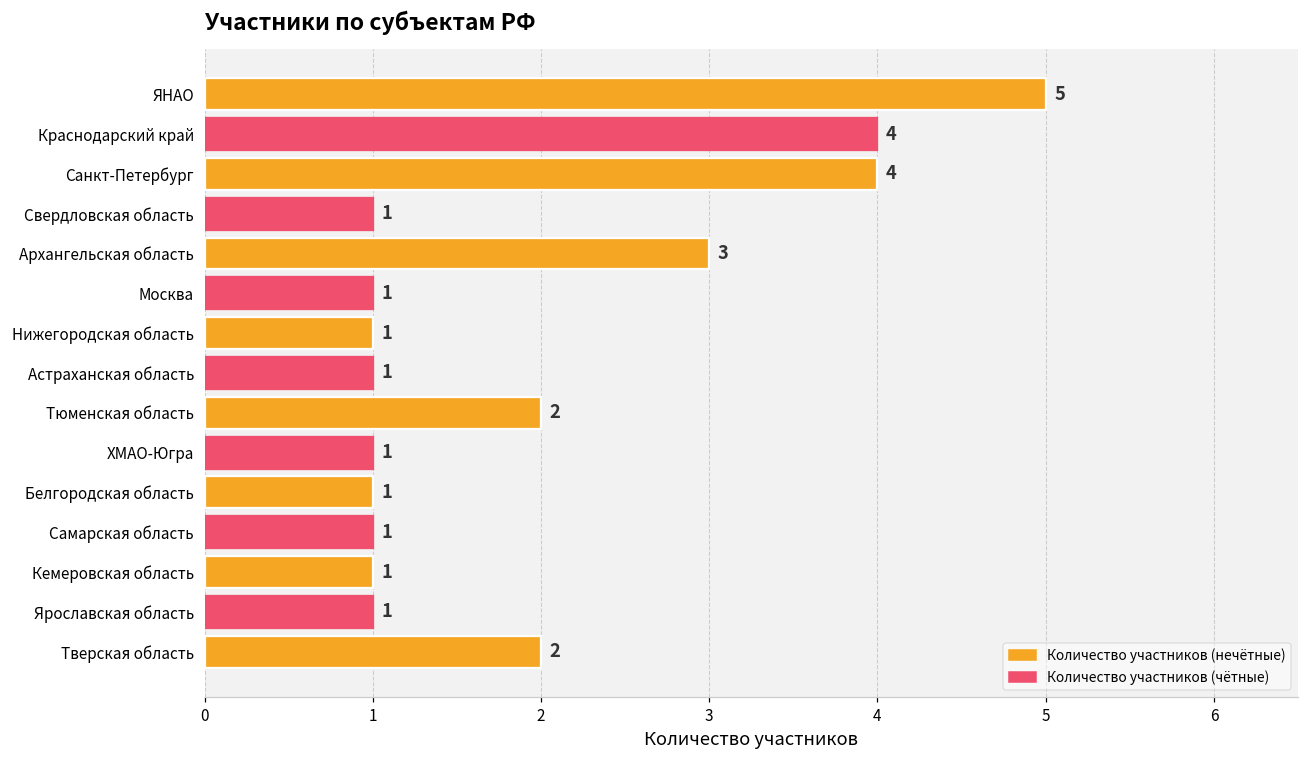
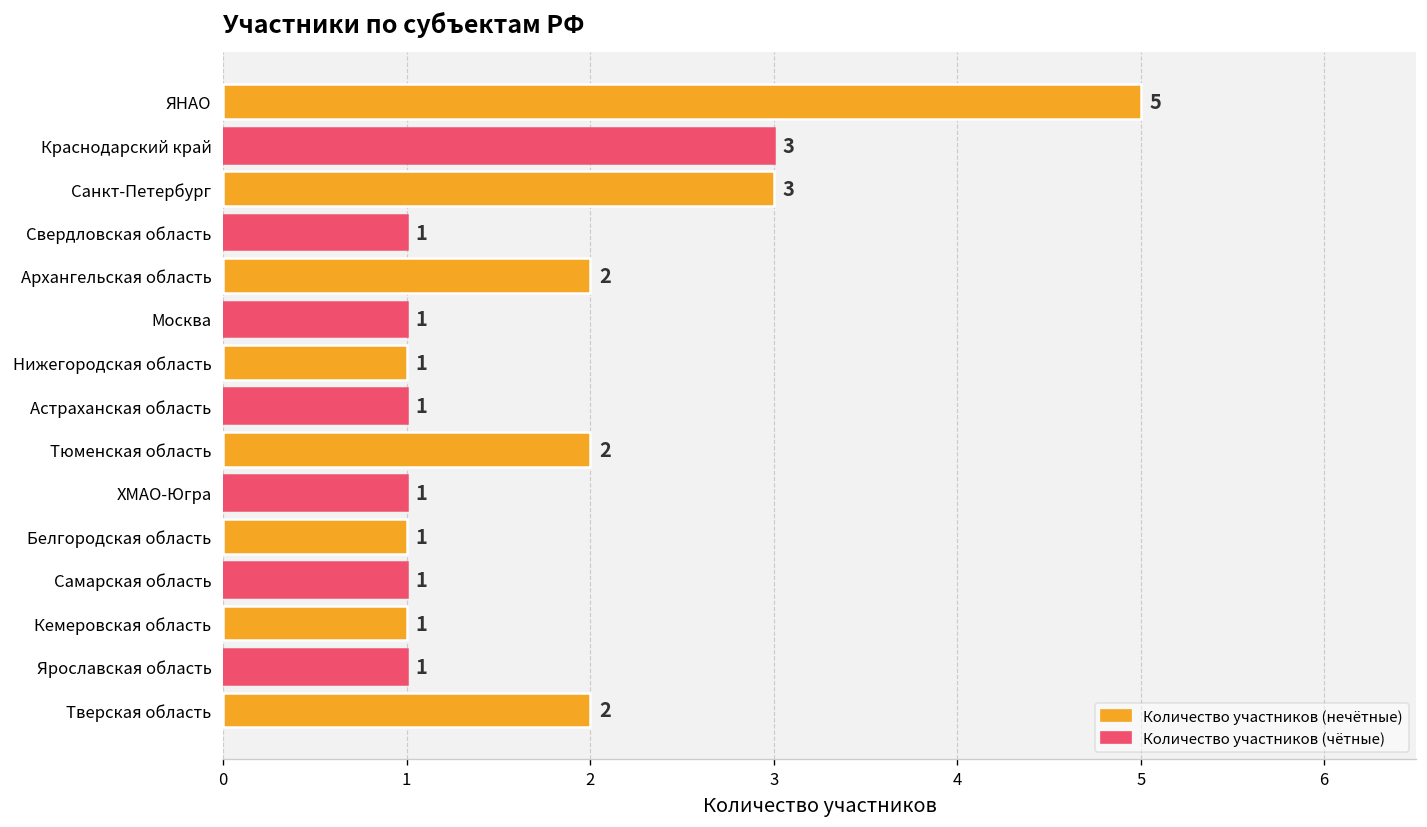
Краснодарский край: 4 -> 3
Санкт-Петербург: 4 -> 3
Архангельская область: 3 -> 2
